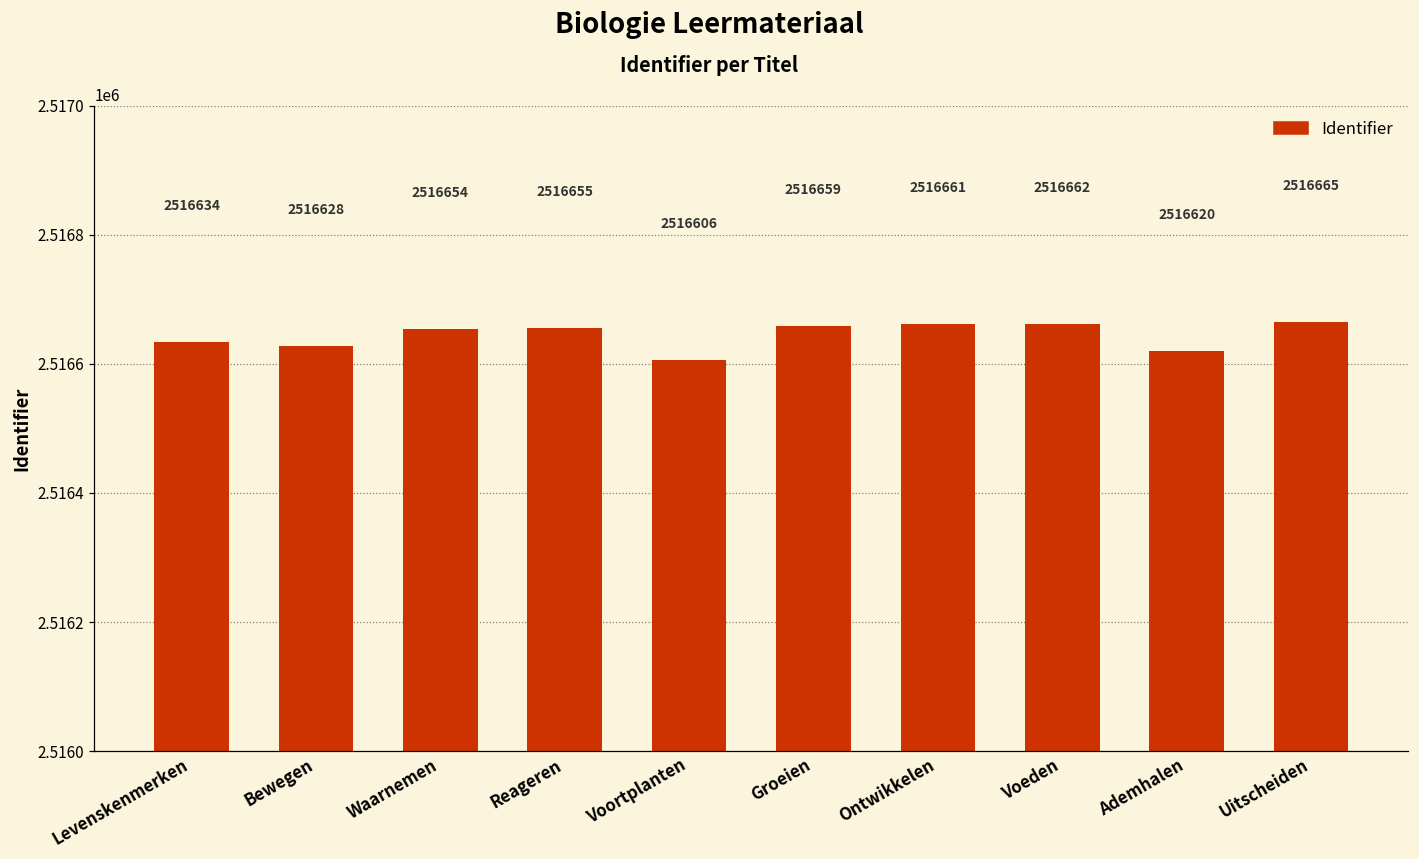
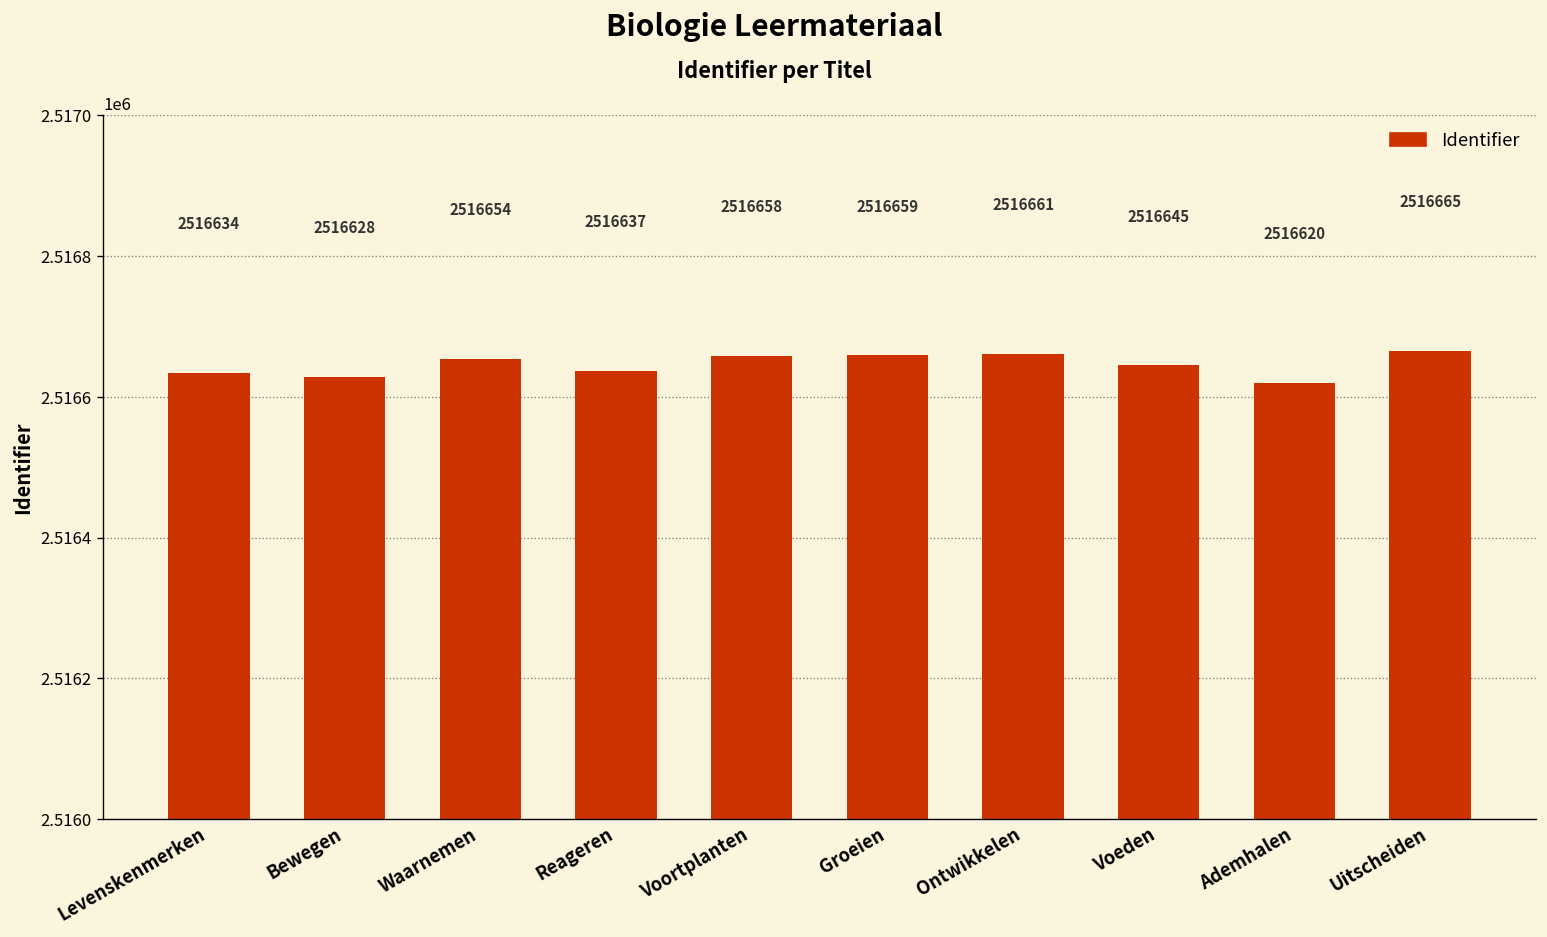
Reageren: 2516655 -> 2516637
Voortplanten: 2516606 -> 2516658
Voeden: 2516662 -> 2516645
